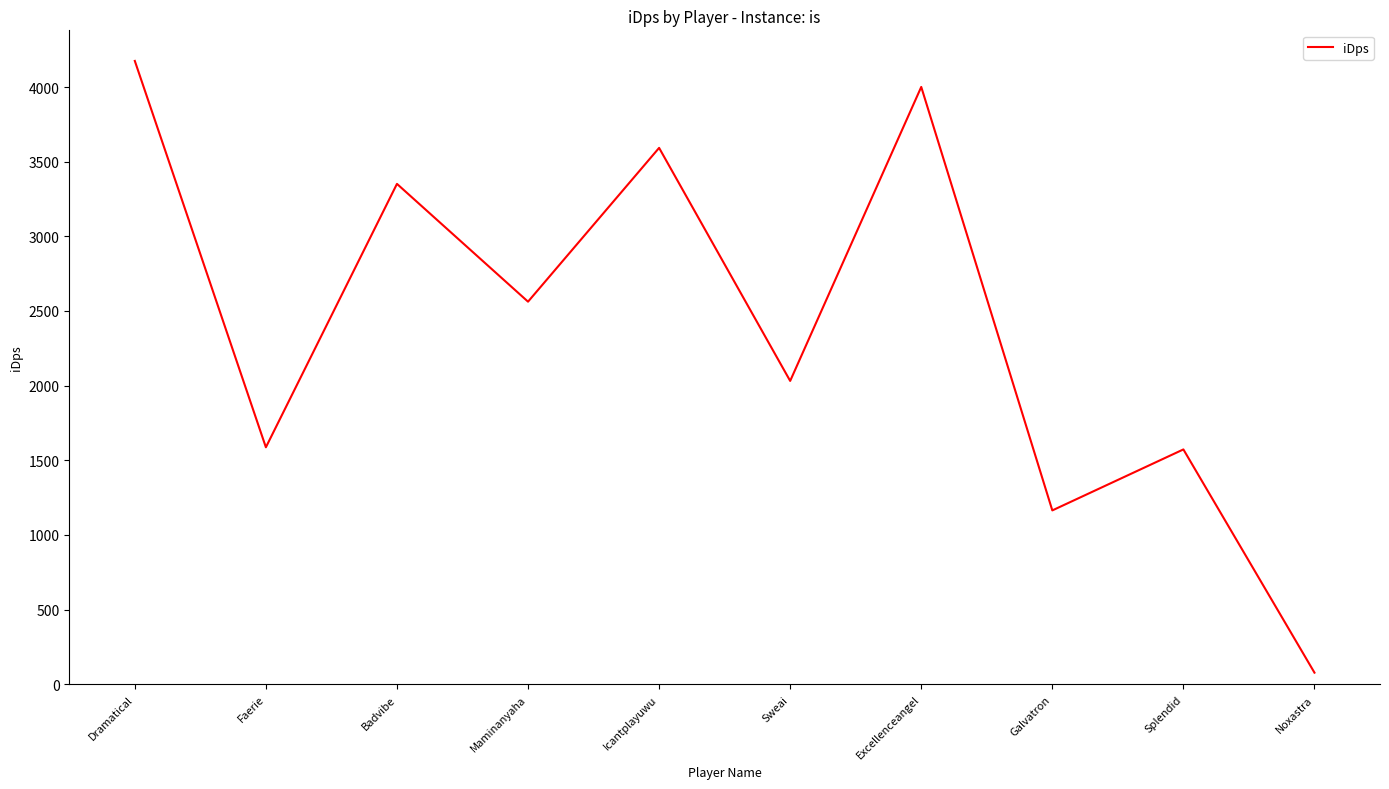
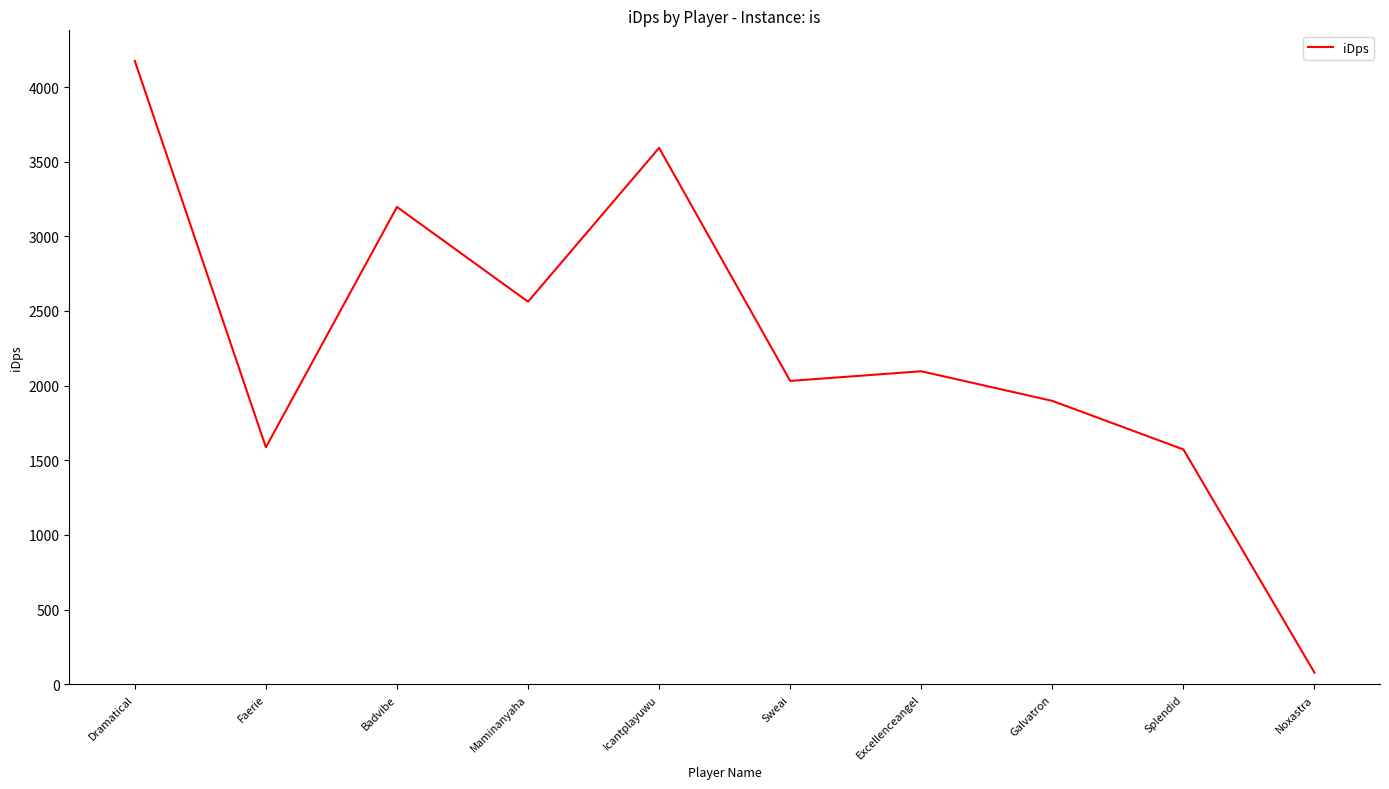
Badvibe: 3350 -> 3200
Excellenceangel: 4000 -> 2100
Galvatron: 1160 -> 1900
